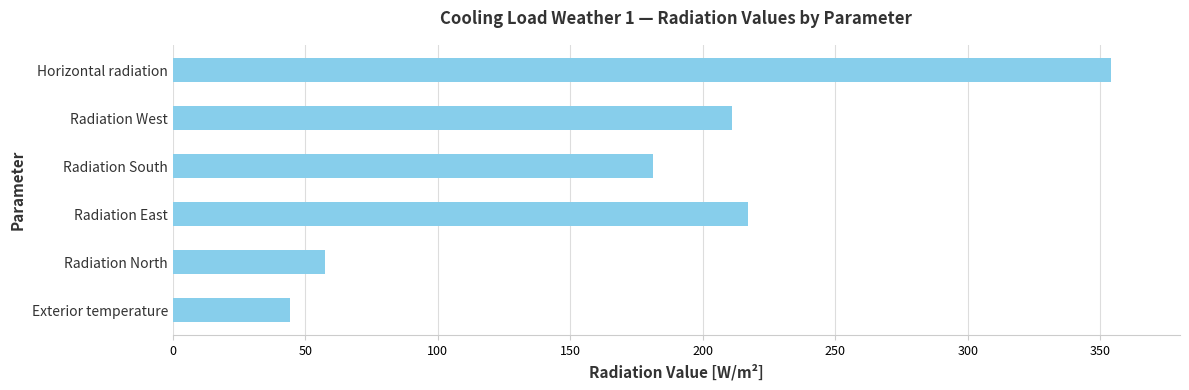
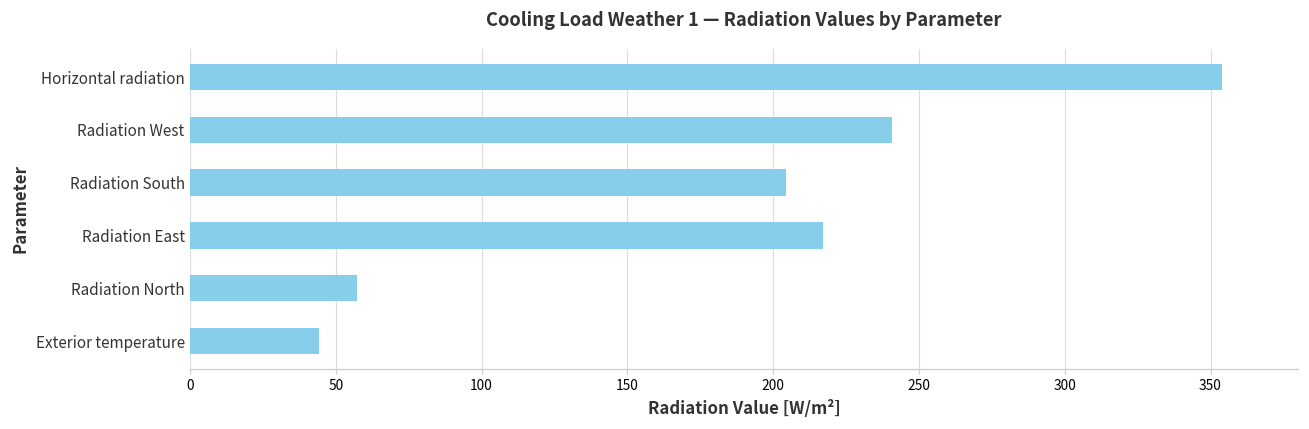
Radiation West: 211 -> 241
Radiation South: 181 -> 205
